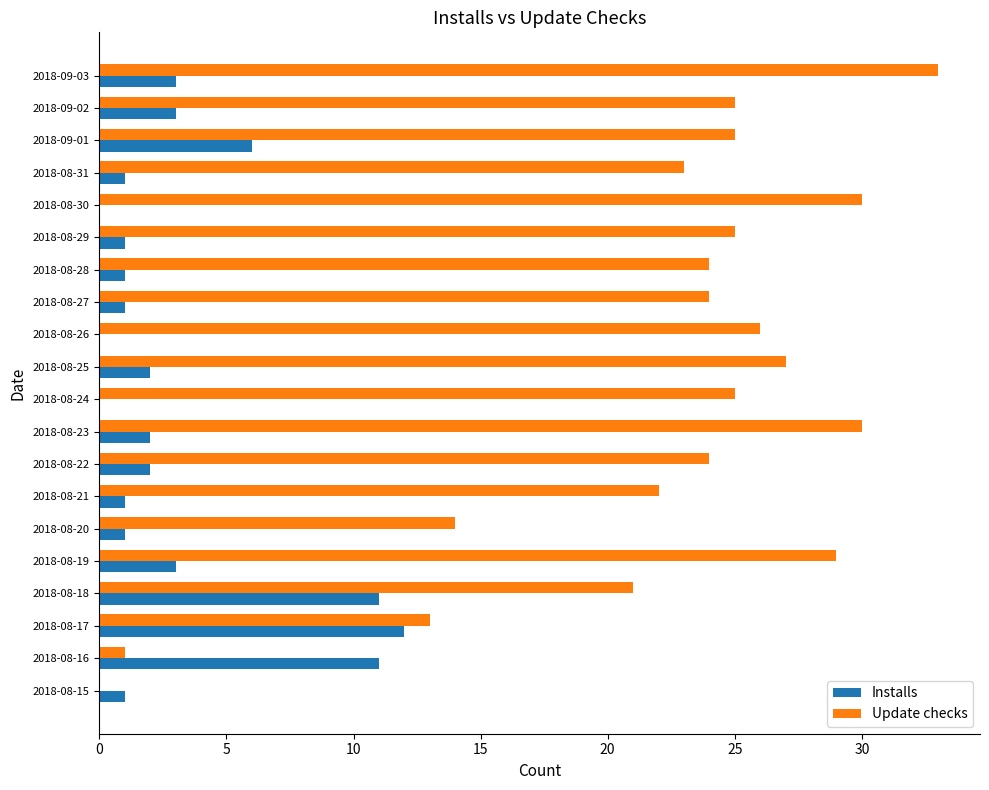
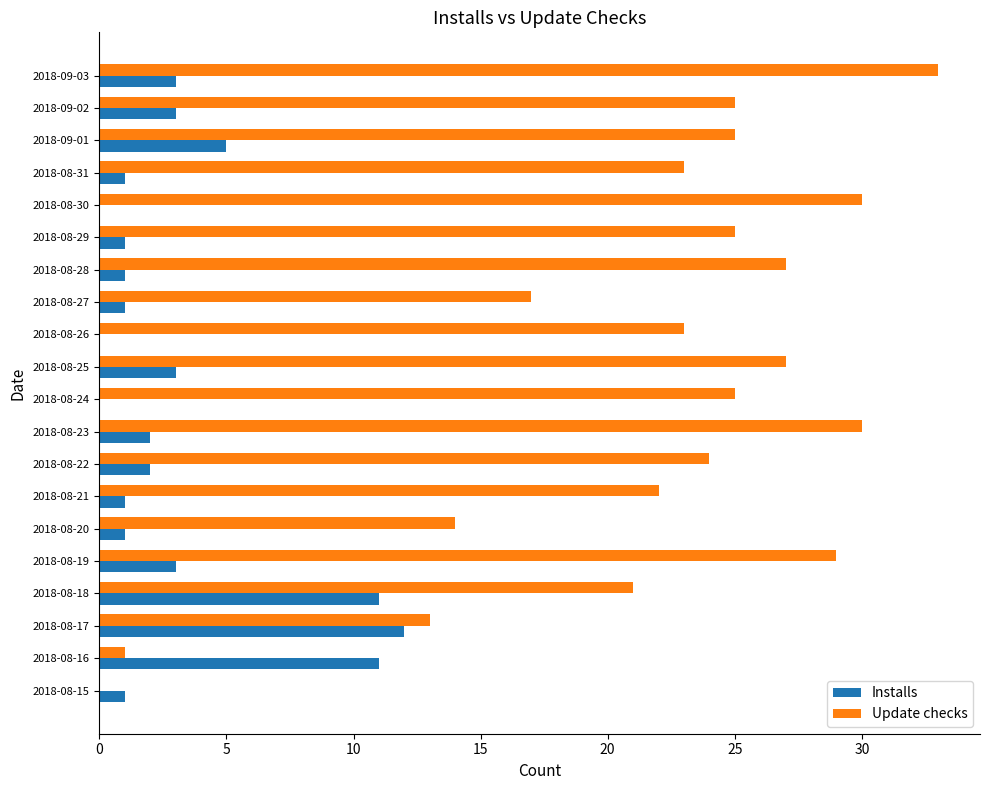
Installs, 2018-09-01: 6 -> 5
Update checks, 2018-08-28: 24 -> 27
Update checks, 2018-08-27: 24 -> 17
Update checks, 2018-08-26: 26 -> 23
Installs, 2018-08-25: 2 -> 3
